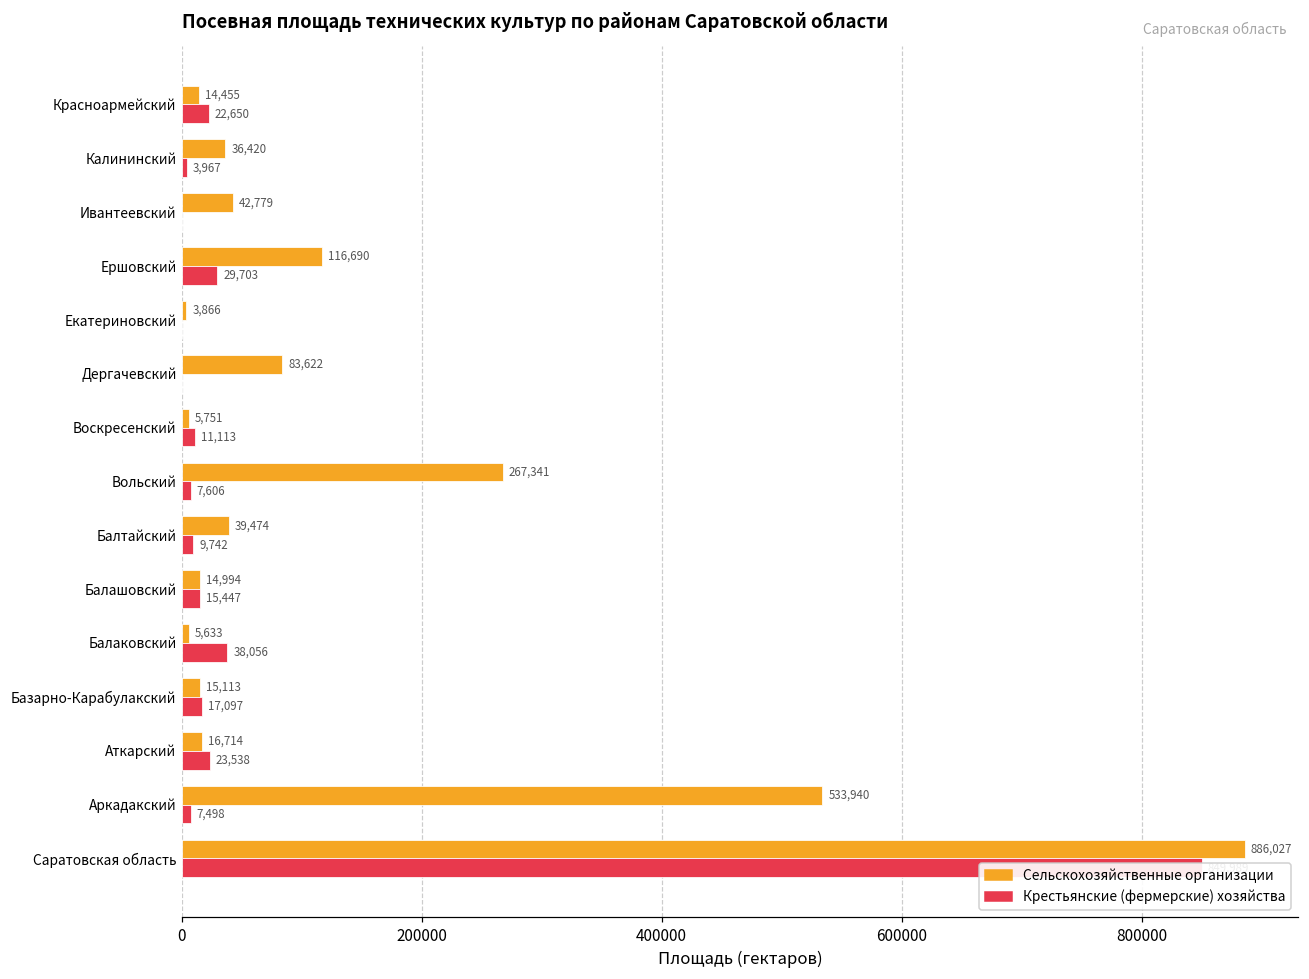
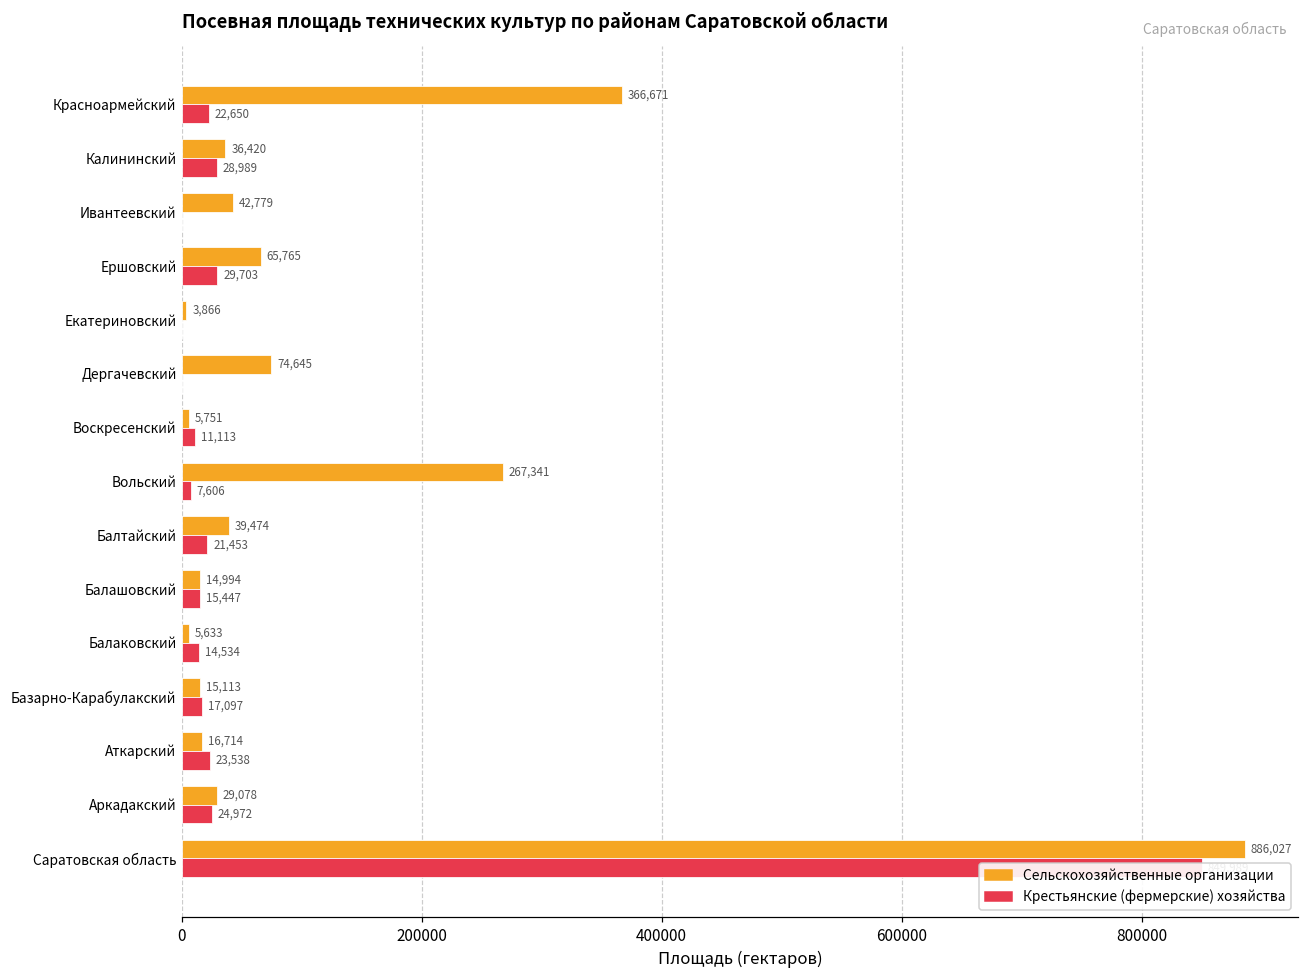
Сельскохозяйственные организации, Красноармейский: 14,455 -> 366,671
Крестьянские (фермерские) хозяйства, Калининский: 3,967 -> 28,989
Сельскохозяйственные организации, Ершовский: 116,690 -> 65,765
Сельскохозяйственные организации, Дергачевский: 83,622 -> 74,645
Крестьянские (фермерские) хозяйства, Балтайский: 9,742 -> 21,453
Крестьянские (фермерские) хозяйства, Балаковский: 38,056 -> 14,534
Сельскохозяйственные организации, Аркадакский: 533,940 -> 29,078
Крестьянские (фермерские) хозяйства, Аркадакский: 7,498 -> 24,972
